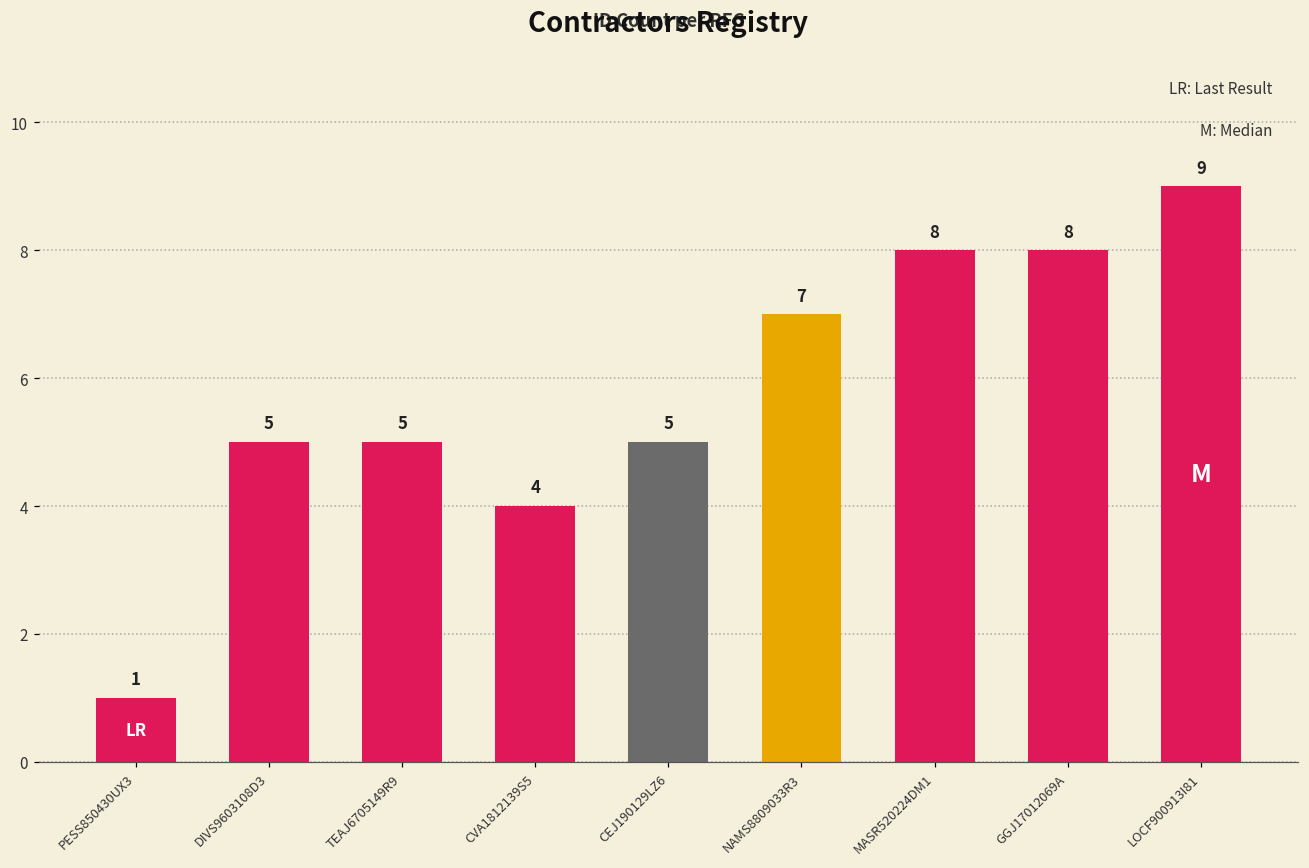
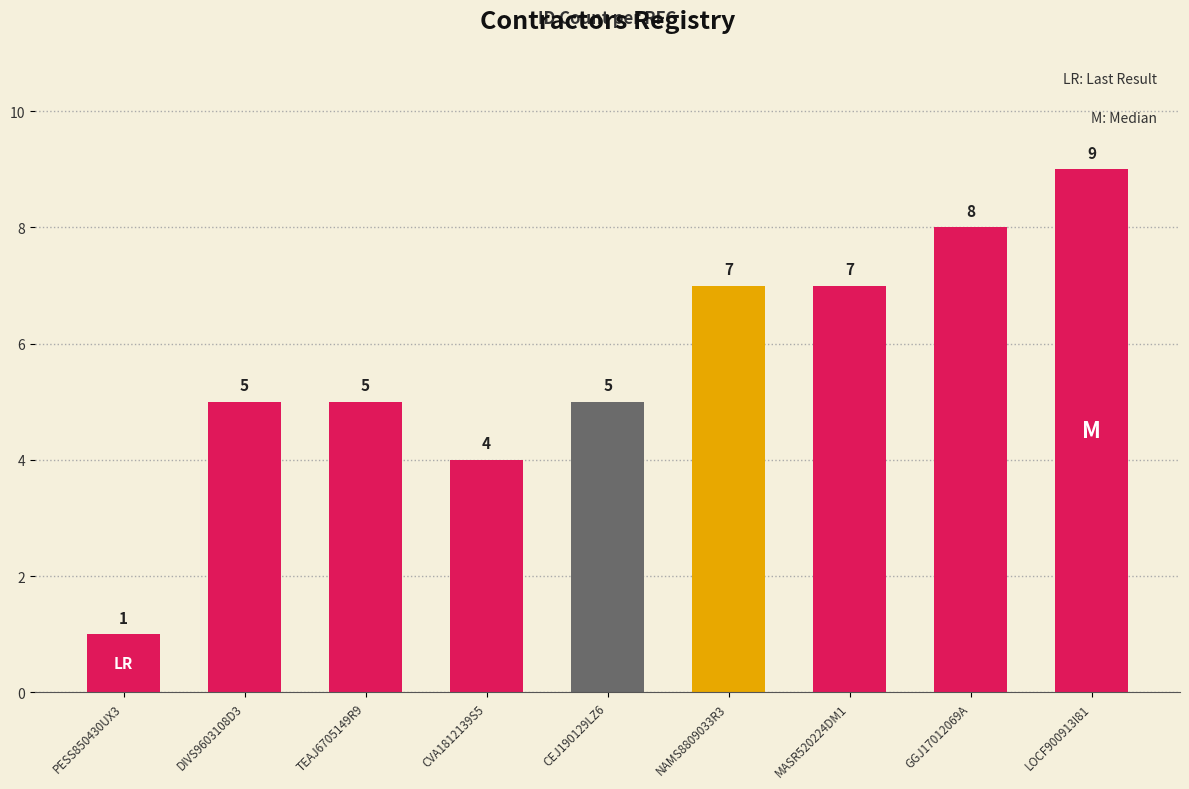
MASR520224DM1: 8 -> 7
